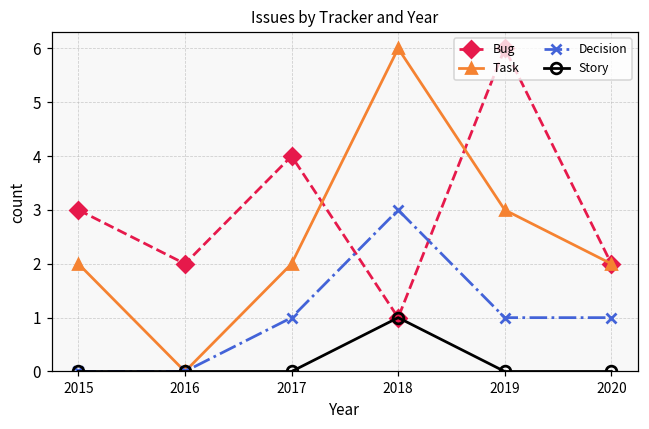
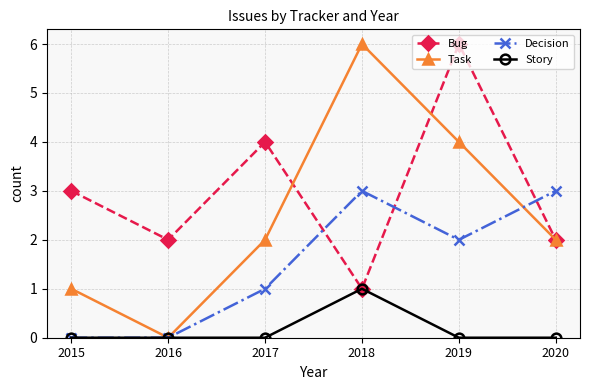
Task, 2015: 2 -> 1
Task, 2019: 3 -> 4
Decision, 2019: 1 -> 2
Decision, 2020: 1 -> 3
